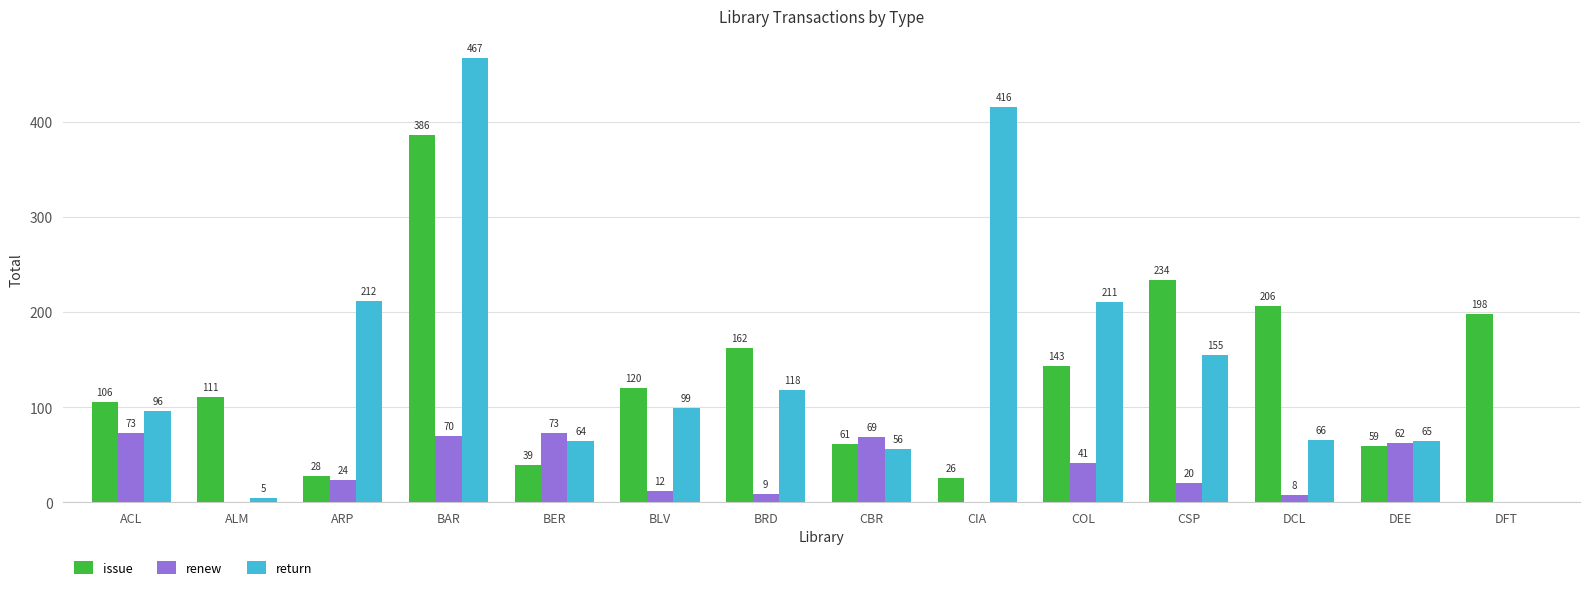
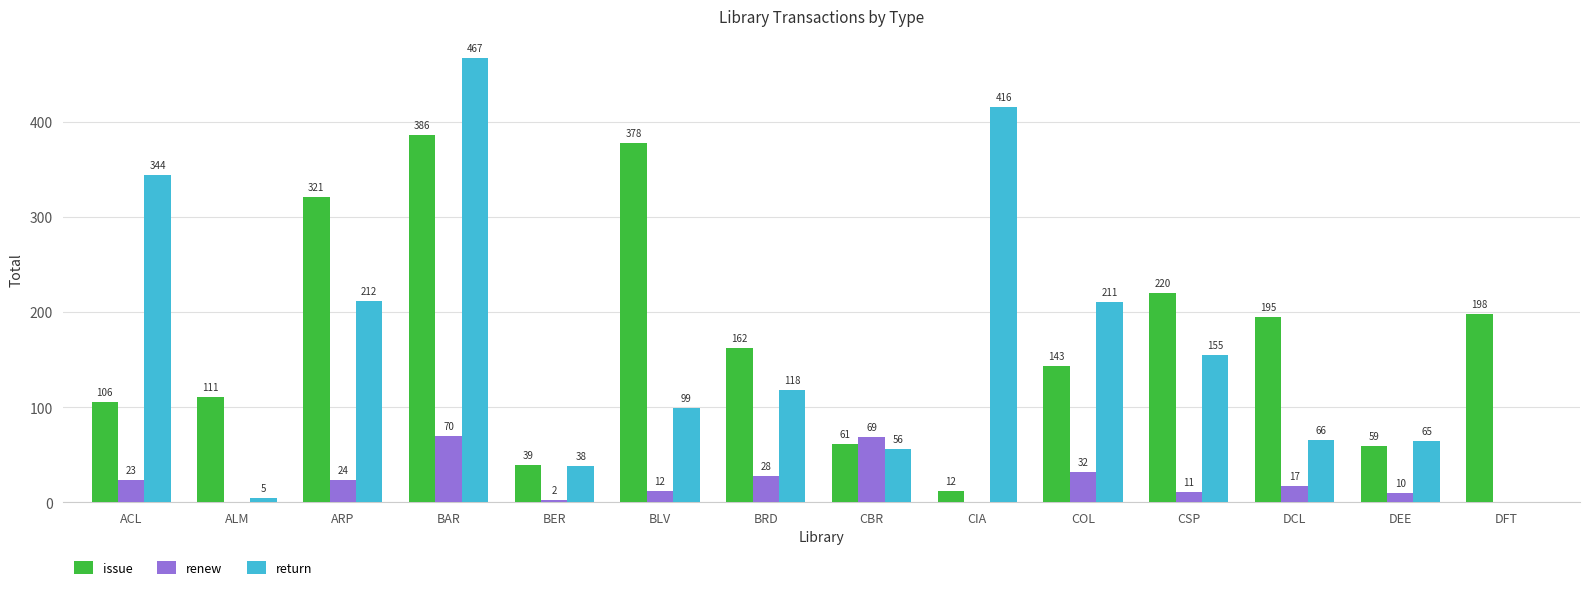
renew, ACL: 73 -> 23
return, ACL: 96 -> 344
issue, ARP: 28 -> 321
renew, BER: 73 -> 2
return, BER: 64 -> 38
issue, BLV: 120 -> 378
renew, BRD: 9 -> 28
issue, CIA: 26 -> 12
renew, COL: 41 -> 32
issue, CSP: 234 -> 220
renew, CSP: 20 -> 11
issue, DCL: 206 -> 195
renew, DCL: 8 -> 17
renew, DEE: 62 -> 10
